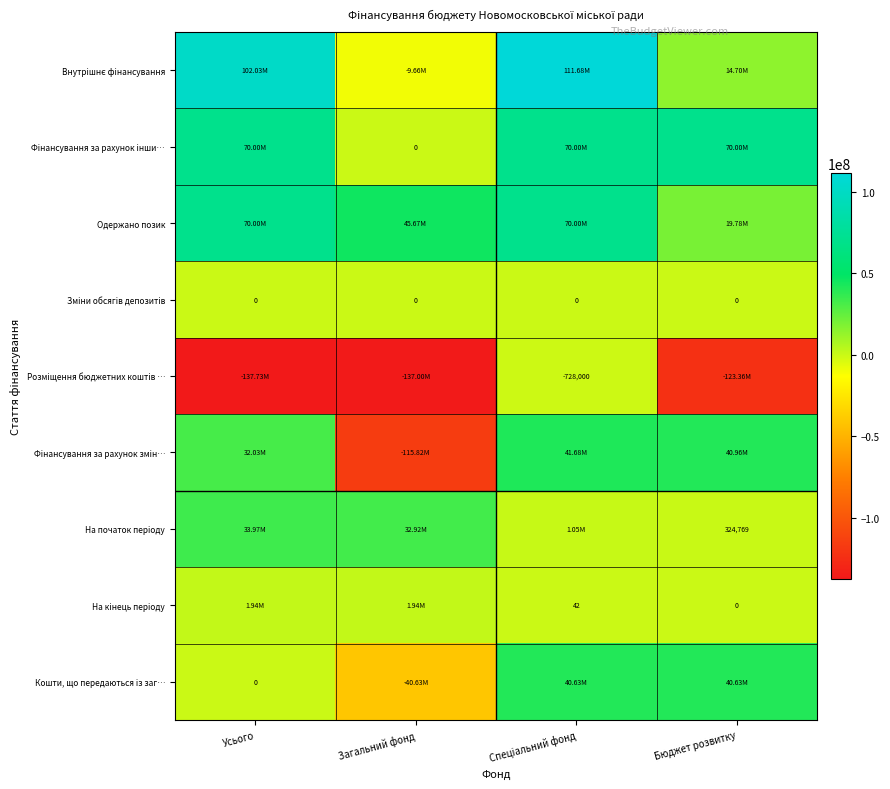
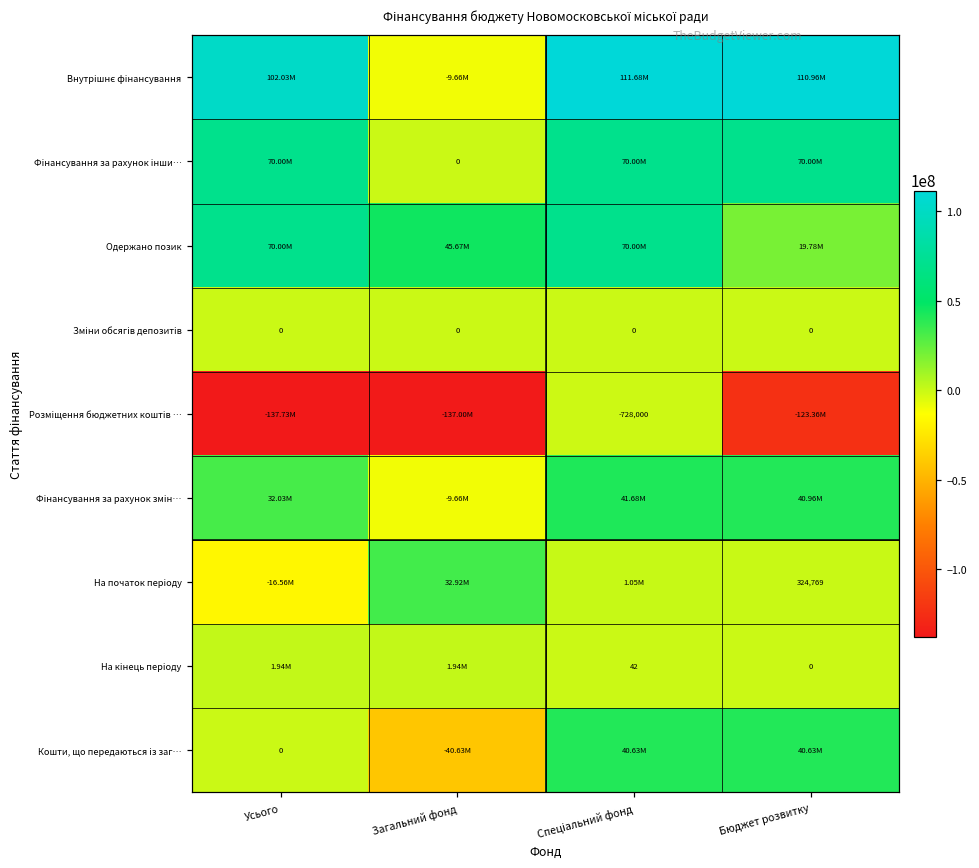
Внутрішнє фінансування, Бюджет розвитку: 14.70M -> 110.96M
Фінансування за рахунок змін…, Загальний фонд: -115.82M -> -9.66M
На початок періоду, Усього: 33.97M -> -16.56M
